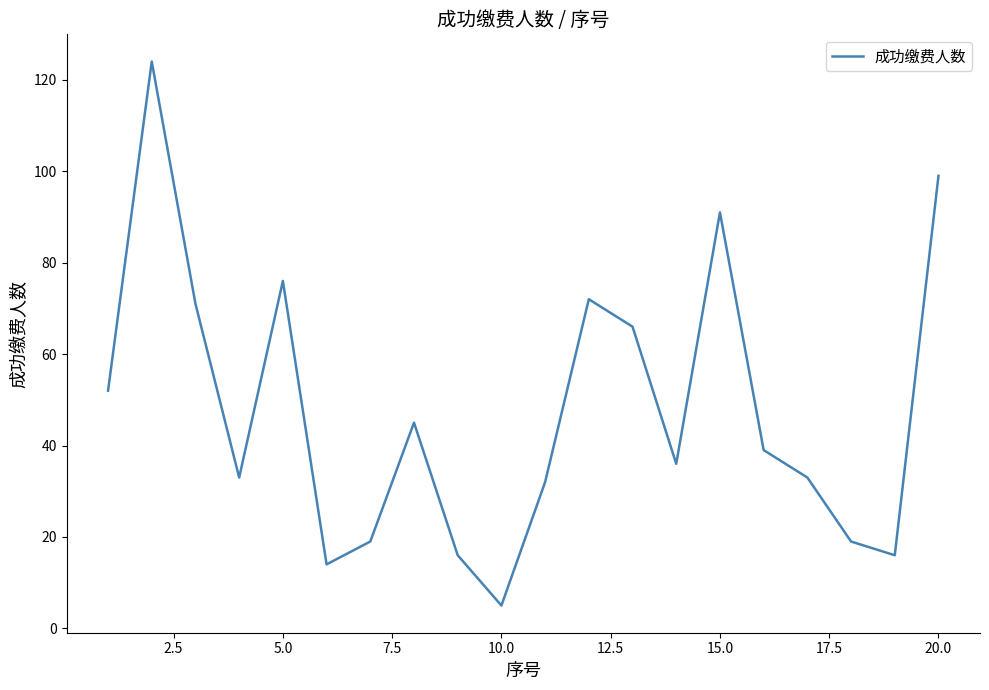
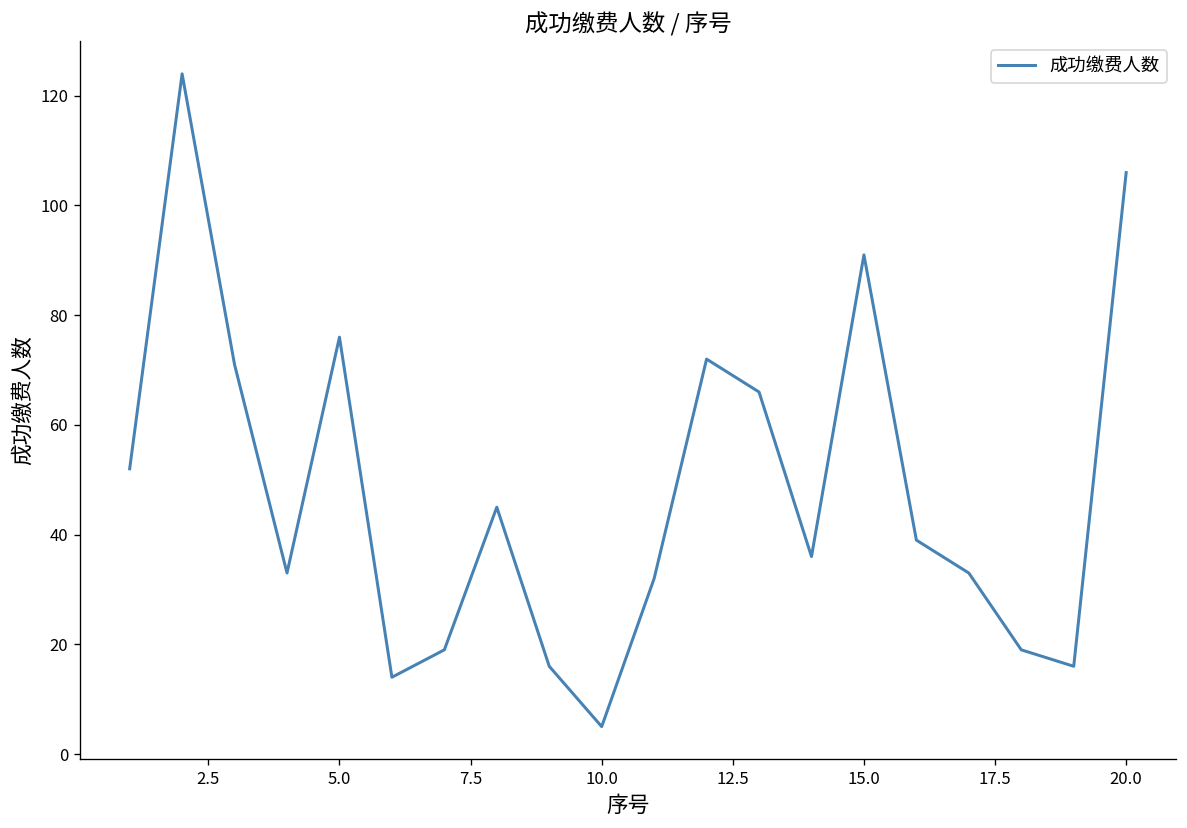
20.0: 99 -> 106
